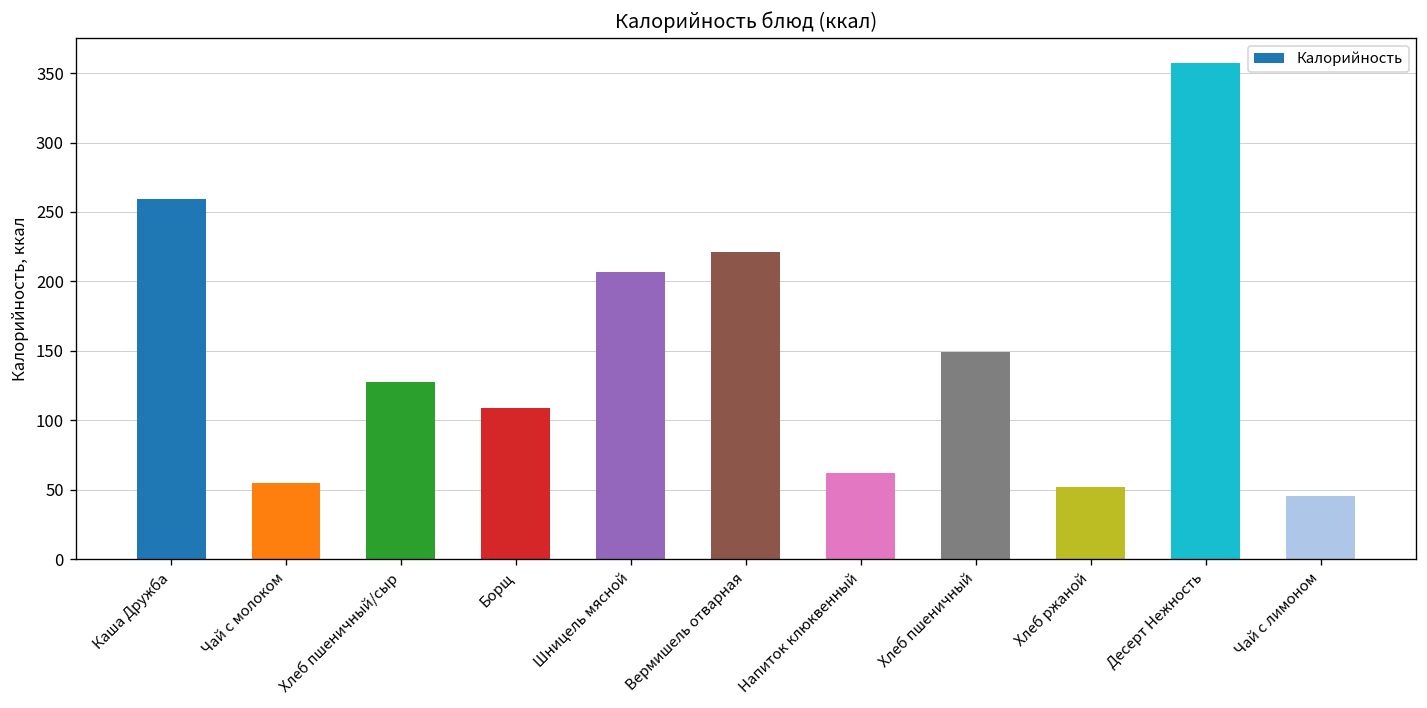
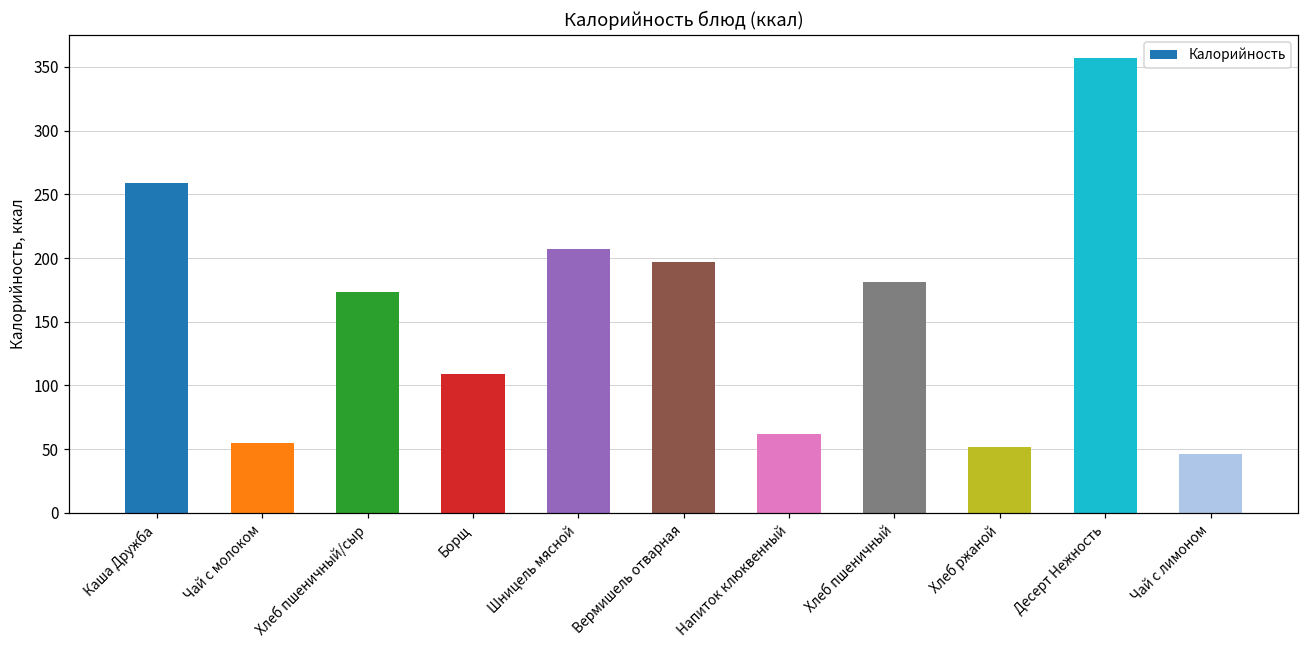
Хлеб пшеничный/сыр: 128 -> 173
Вермишель отварная: 221 -> 197
Хлеб пшеничный: 149 -> 181
